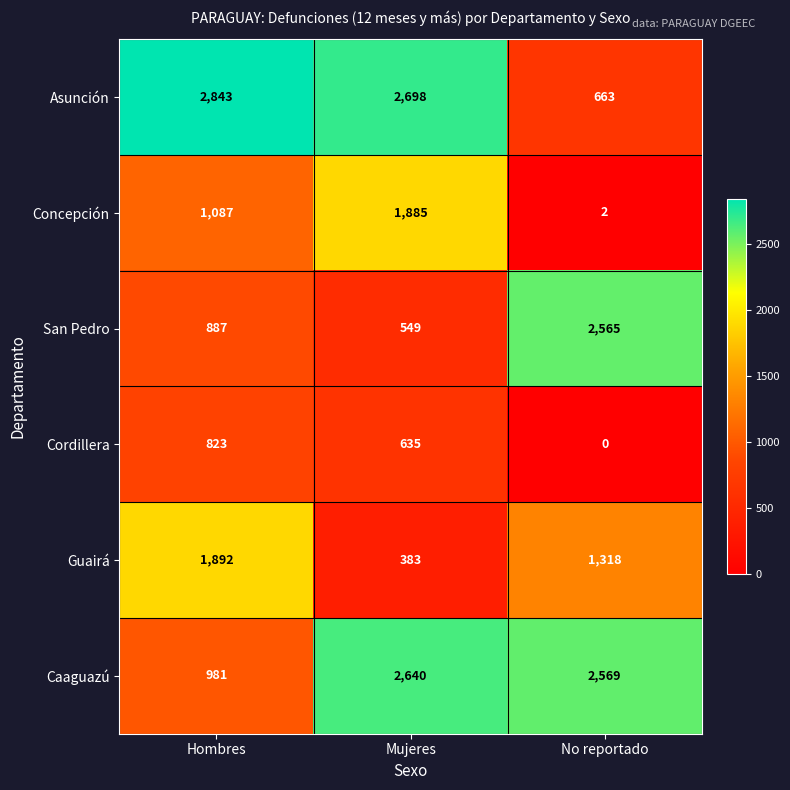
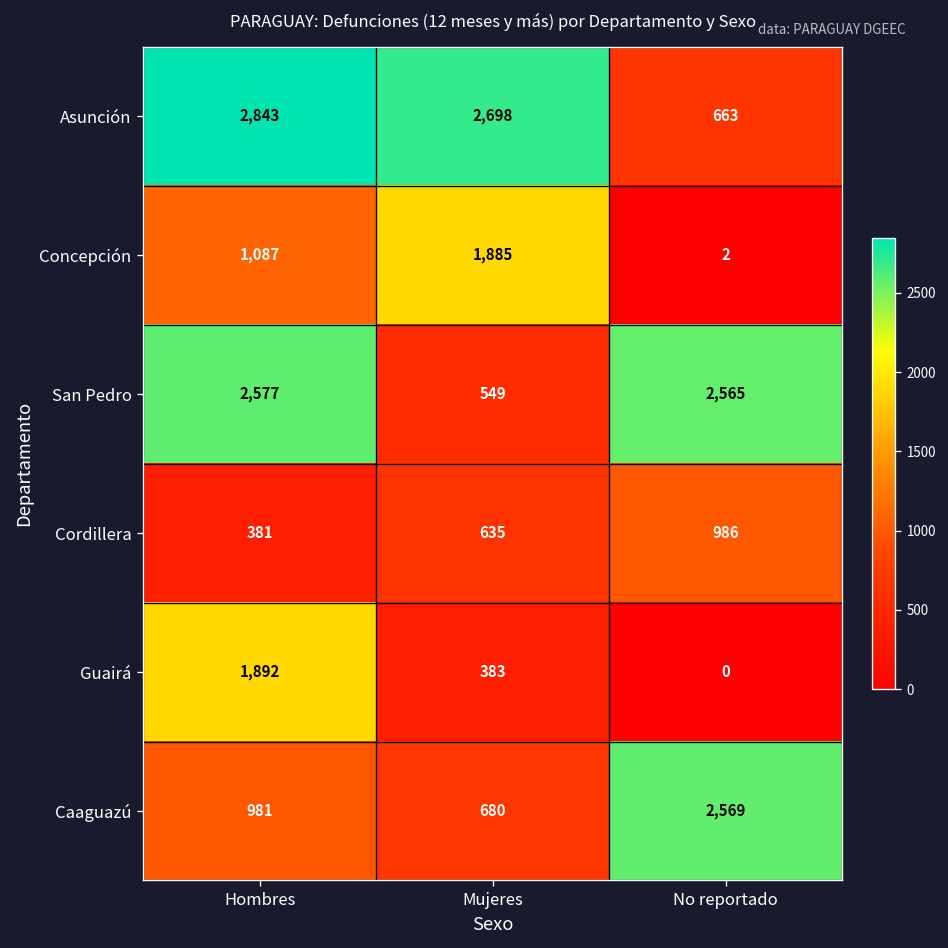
San Pedro, Hombres: 887 -> 2,577
Cordillera, Hombres: 823 -> 381
Cordillera, No reportado: 0 -> 986
Guairá, No reportado: 1,318 -> 0
Caaguazú, Mujeres: 2,640 -> 680
